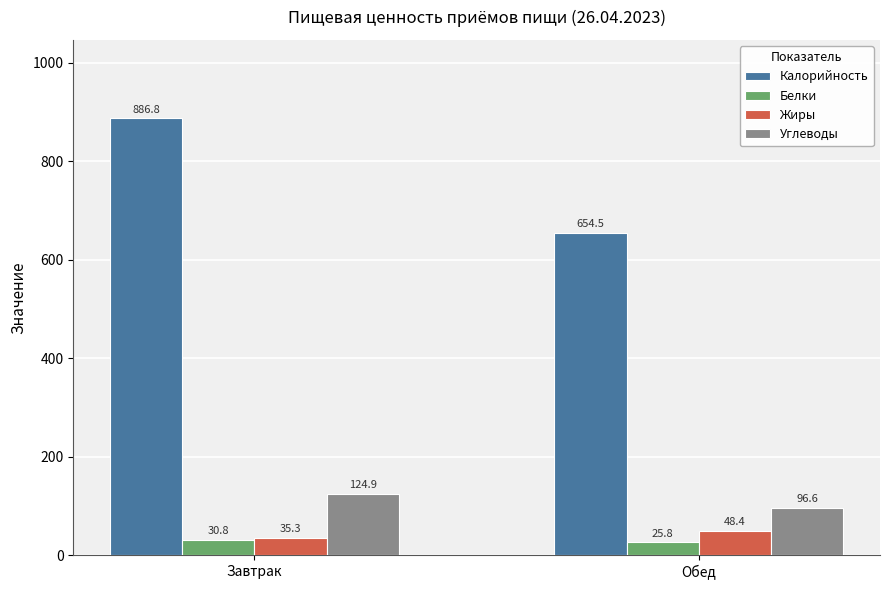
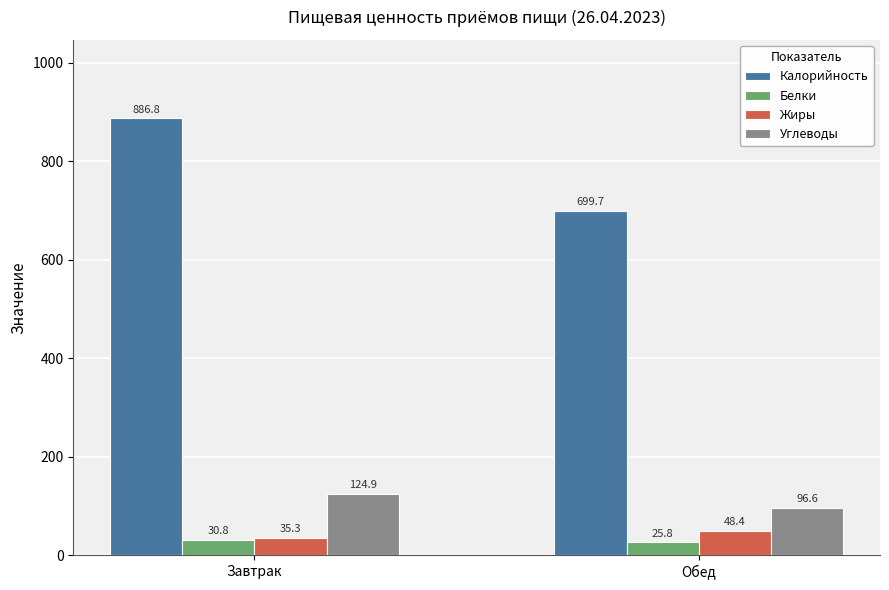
Калорийность, Обед: 654.5 -> 699.7
